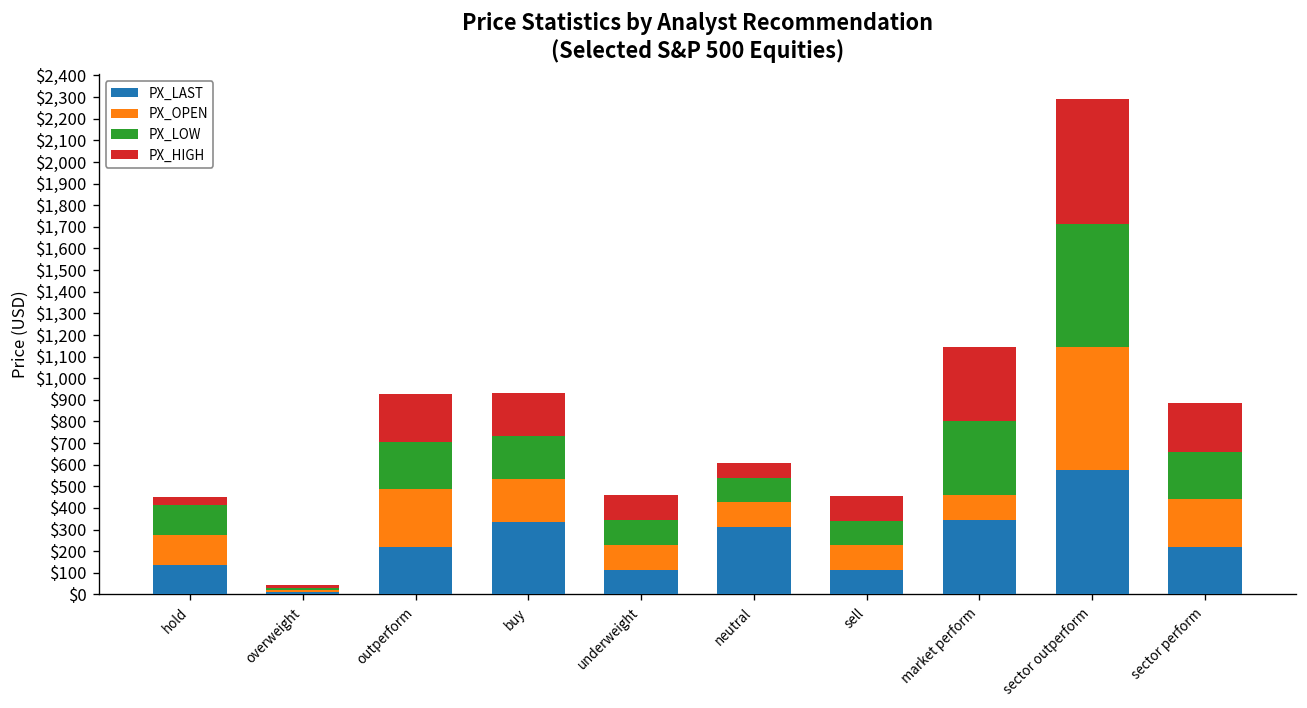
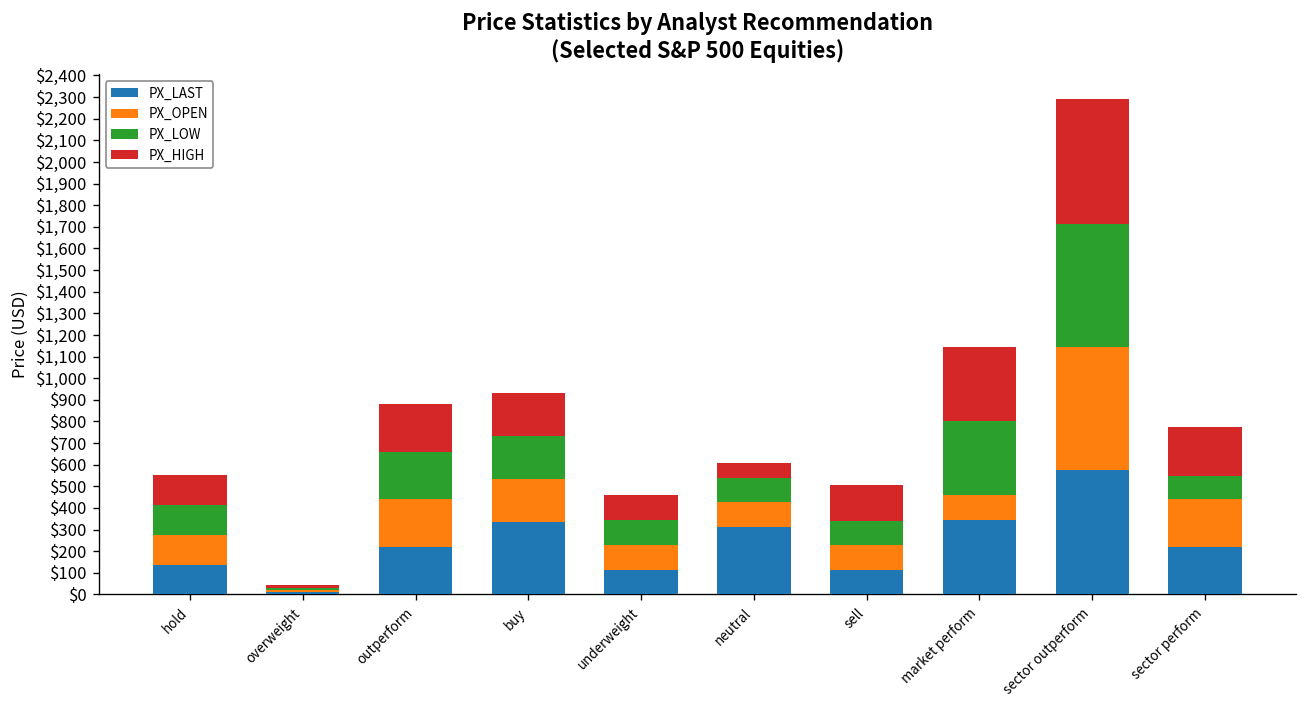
PX_HIGH, hold: $40 -> $140
PX_OPEN, outperform: $270 -> $220
PX_HIGH, sell: $110 -> $170
PX_LOW, sector perform: $220 -> $110
